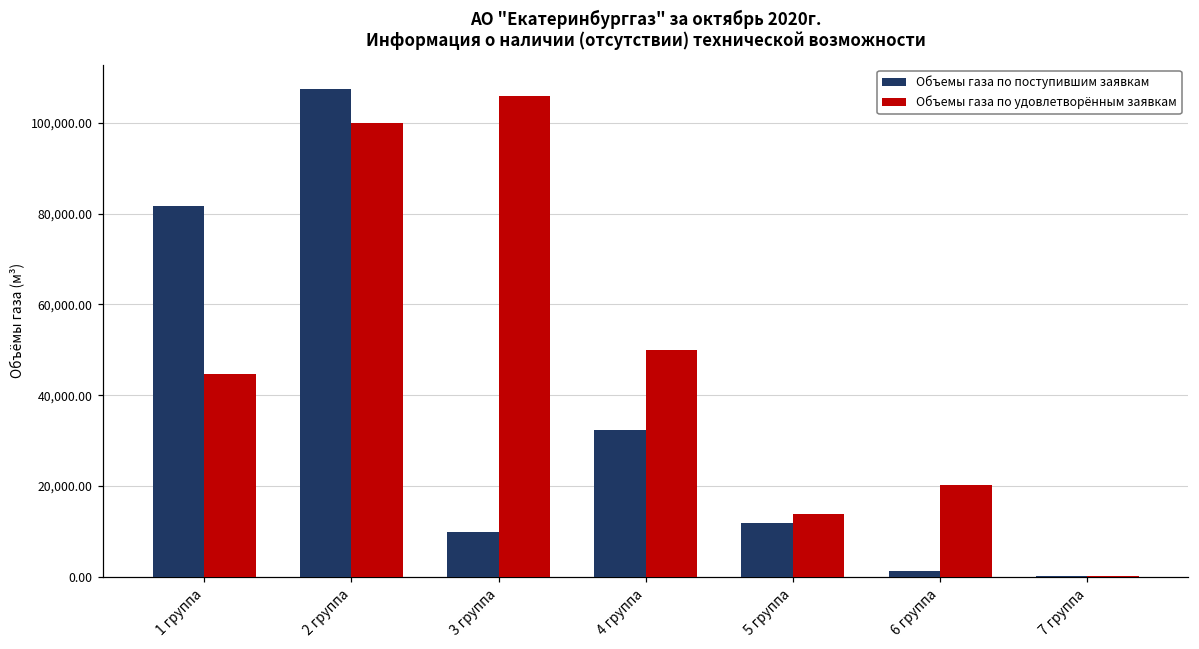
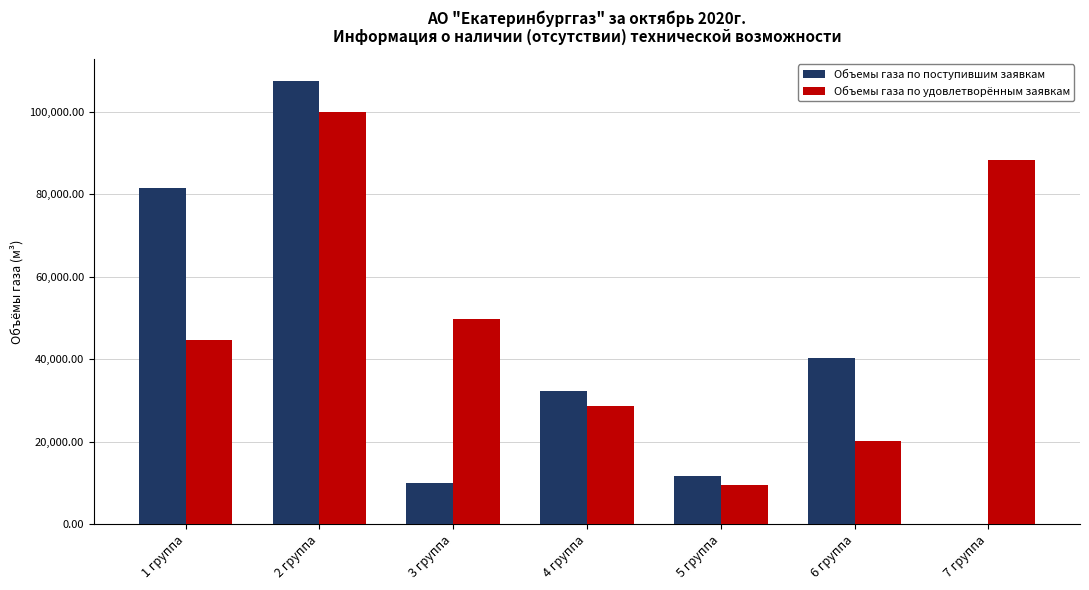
Объемы газа по удовлетворённым заявкам, 3 группа: 106,000 -> 50,000
Объемы газа по удовлетворённым заявкам, 4 группа: 50,000 -> 29,000
Объемы газа по удовлетворённым заявкам, 5 группа: 14,000 -> 9,000
Объемы газа по поступившим заявкам, 6 группа: 1,000 -> 40,000
Объемы газа по удовлетворённым заявкам, 7 группа: 0 -> 88,000
